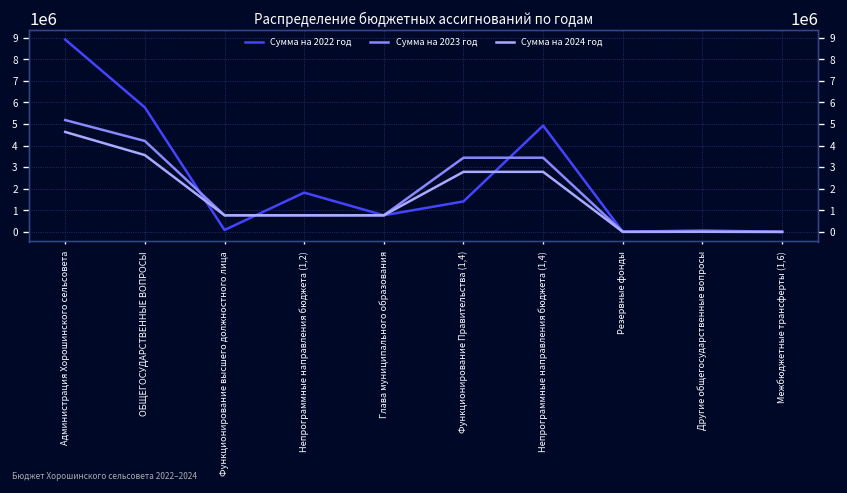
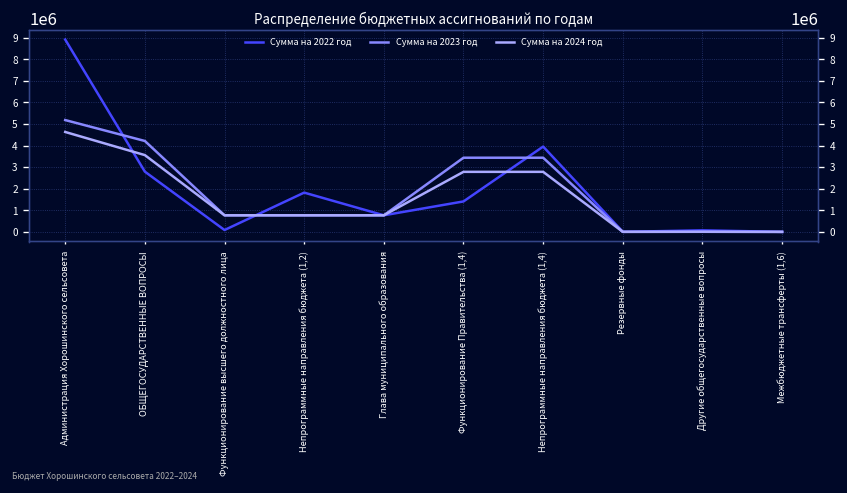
Сумма на 2022 год, ОБЩЕГОСУДАРСТВЕННЫЕ ВОПРОСЫ: 5800000 -> 2800000
Сумма на 2022 год, Непрограммные направления бюджета (1,4): 4900000 -> 4000000
